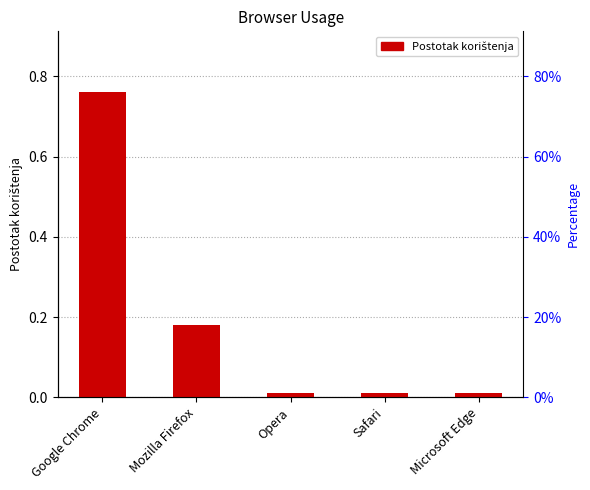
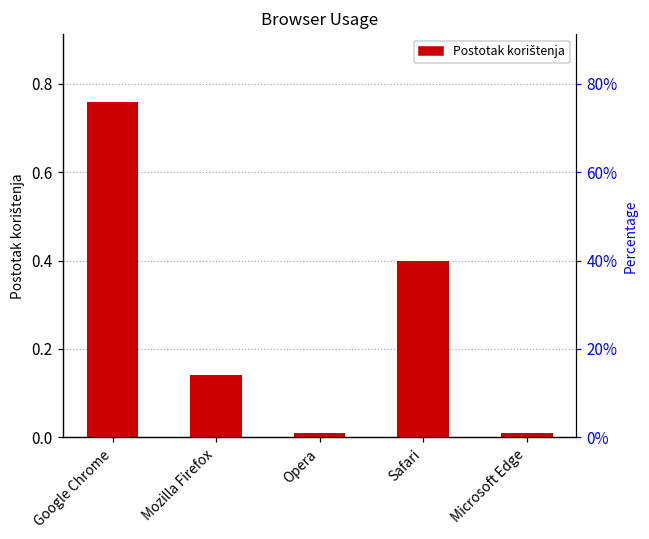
Mozilla Firefox: 0.18 -> 0.14
Safari: 0.01 -> 0.40
